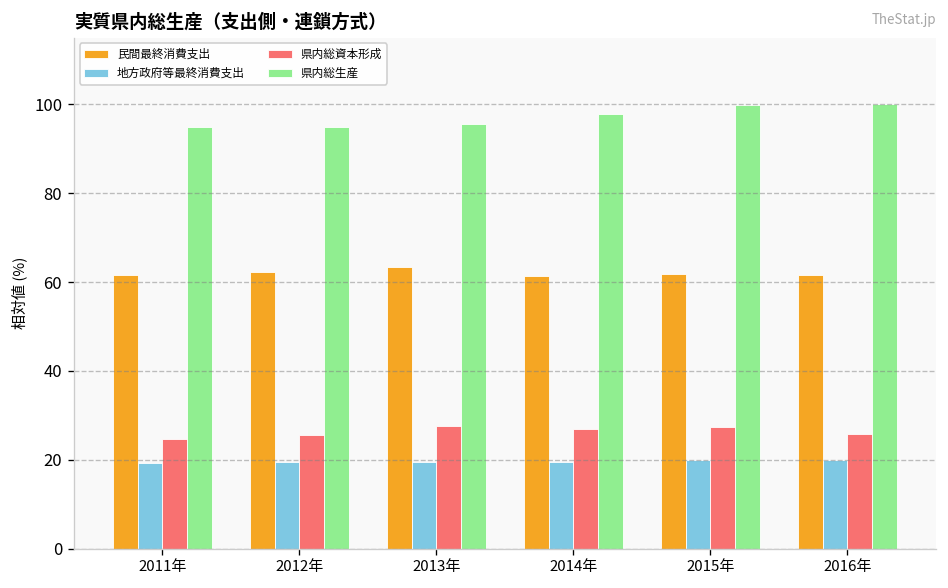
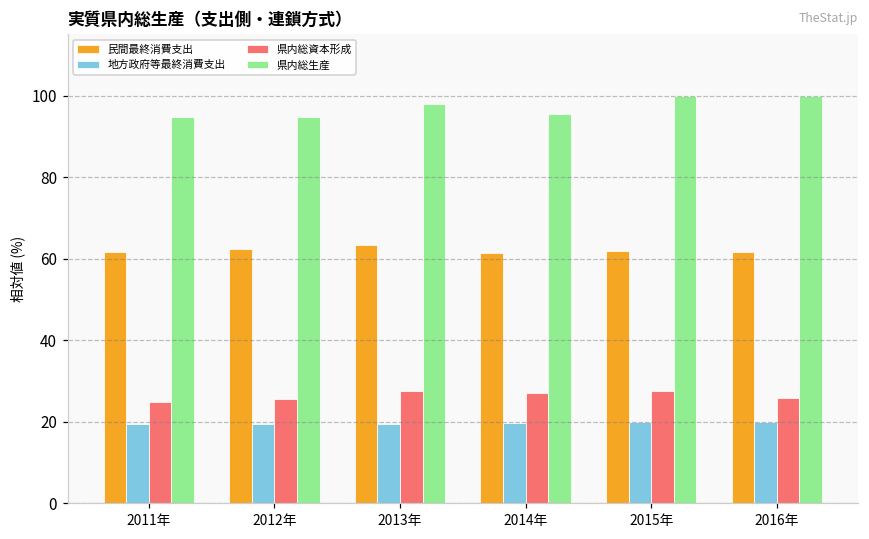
県内総生産, 2013年: 96 -> 98
県内総生産, 2014年: 98 -> 95
